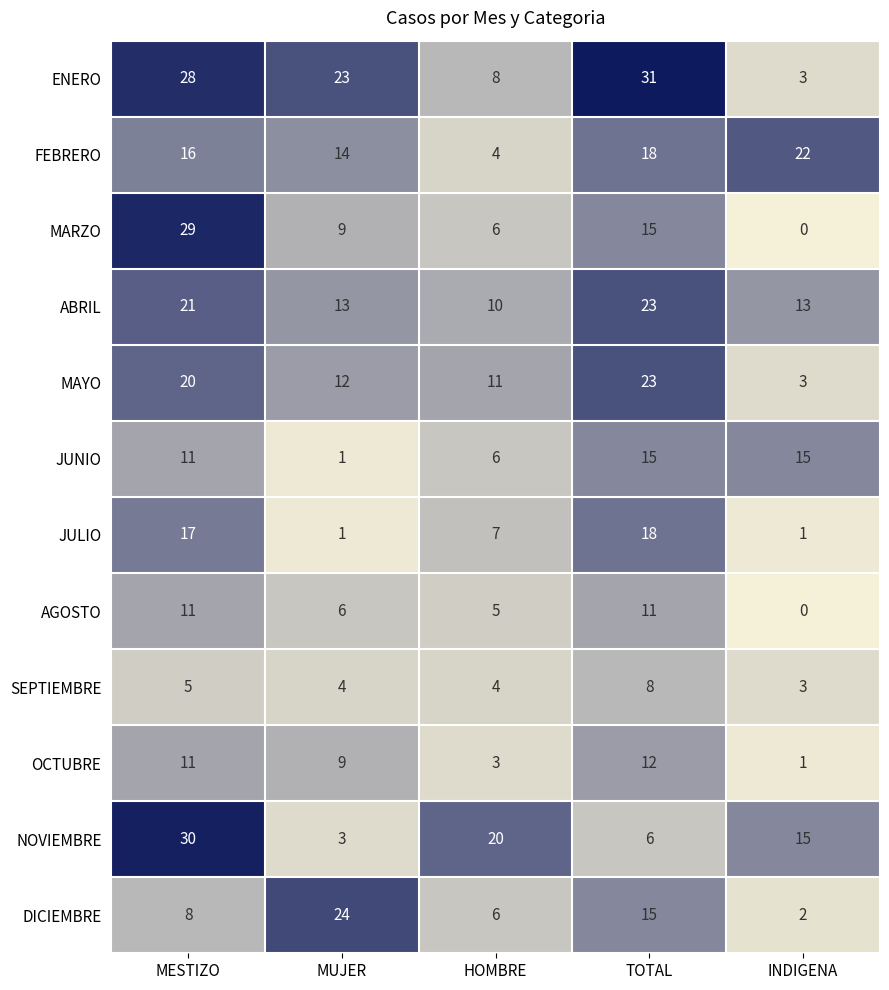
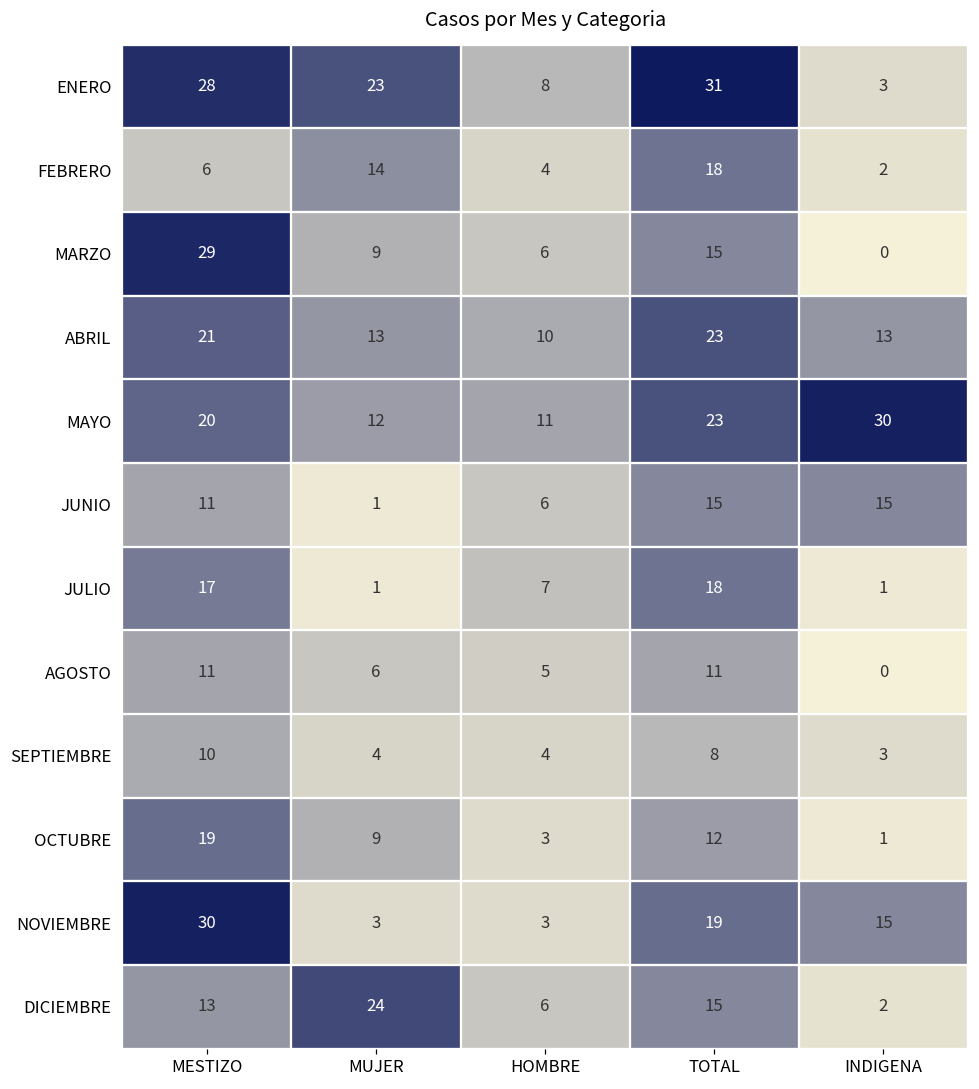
FEBRERO, MESTIZO: 16 -> 6
FEBRERO, INDIGENA: 22 -> 2
MAYO, INDIGENA: 3 -> 30
SEPTIEMBRE, MESTIZO: 5 -> 10
OCTUBRE, MESTIZO: 11 -> 19
NOVIEMBRE, HOMBRE: 20 -> 3
NOVIEMBRE, TOTAL: 6 -> 19
DICIEMBRE, MESTIZO: 8 -> 13
